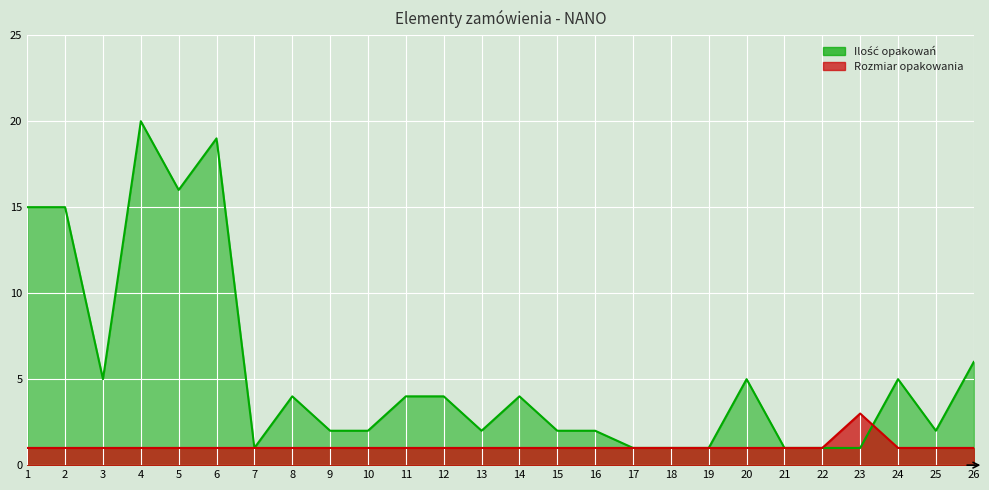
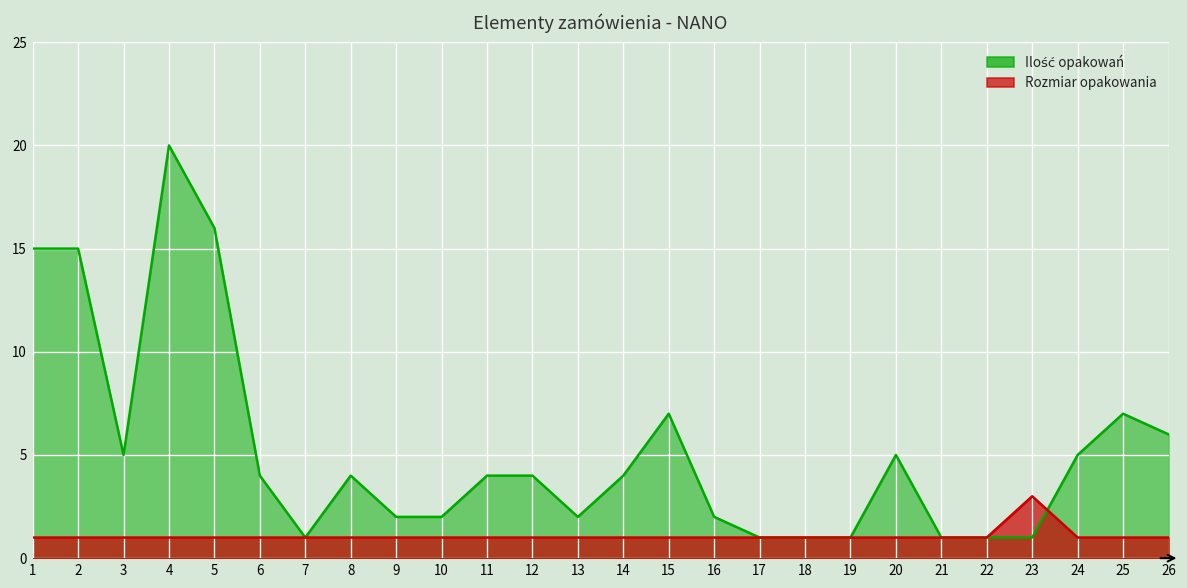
Ilość opakowań, 6: 19 -> 4
Ilość opakowań, 15: 2 -> 7
Ilość opakowań, 25: 2 -> 7
